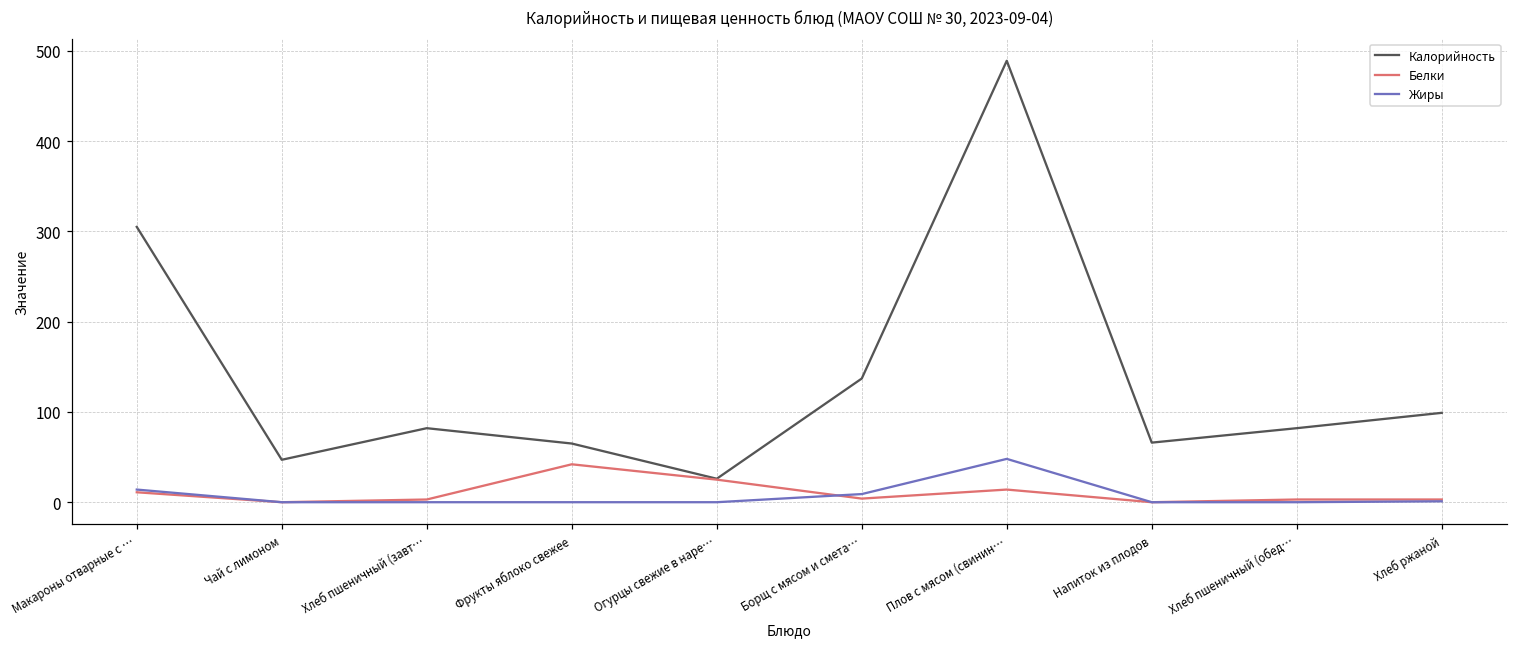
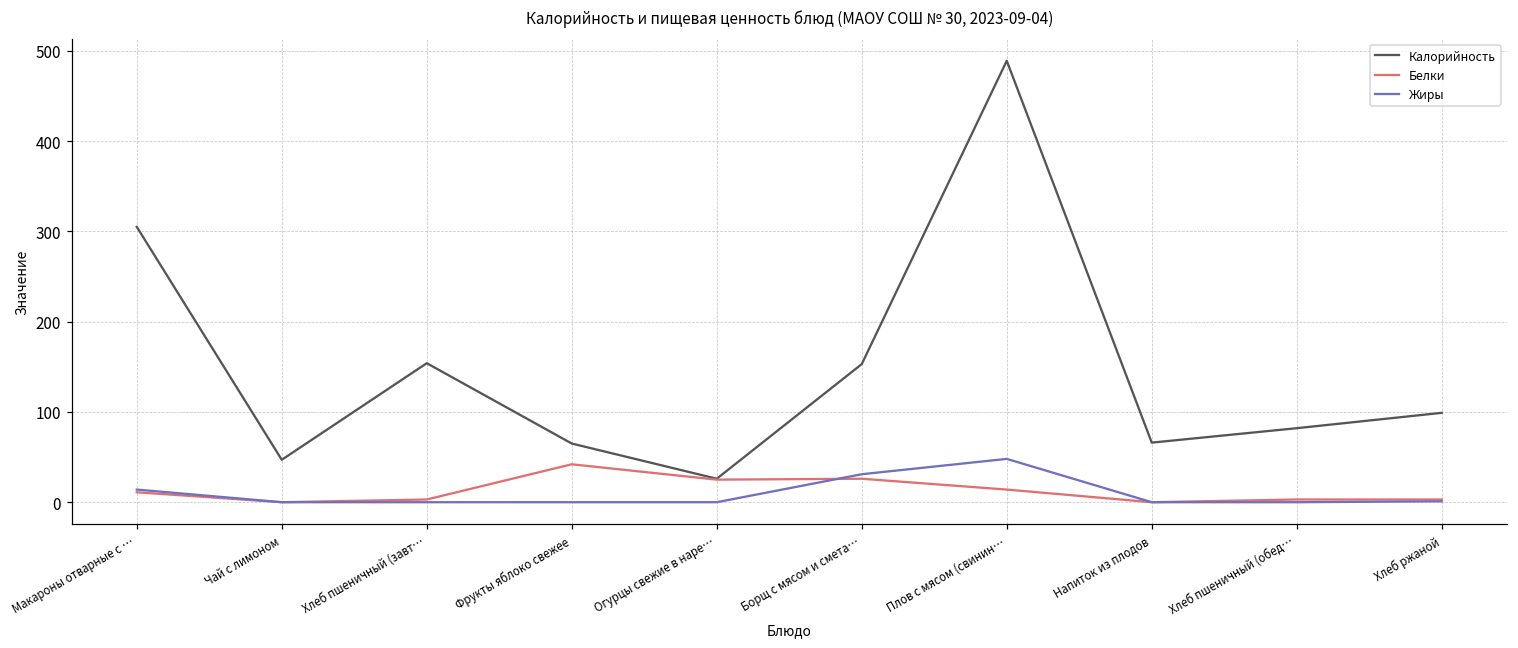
Калорийность, Хлеб пшеничный (завт…: 80 -> 150
Калорийность, Борщ с мясом и смета…: 140 -> 150
Белки, Борщ с мясом и смета…: 0 -> 30
Жиры, Борщ с мясом и смета…: 10 -> 30
